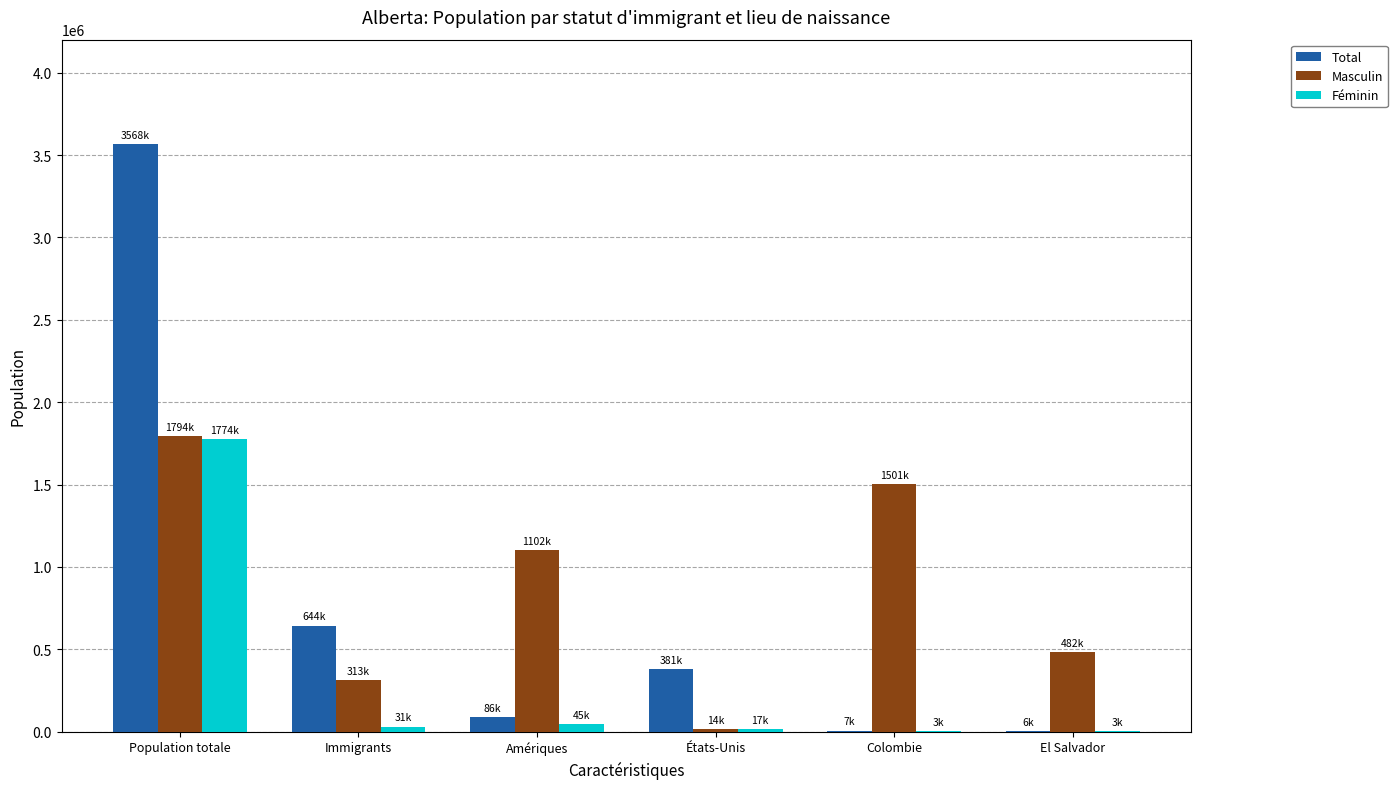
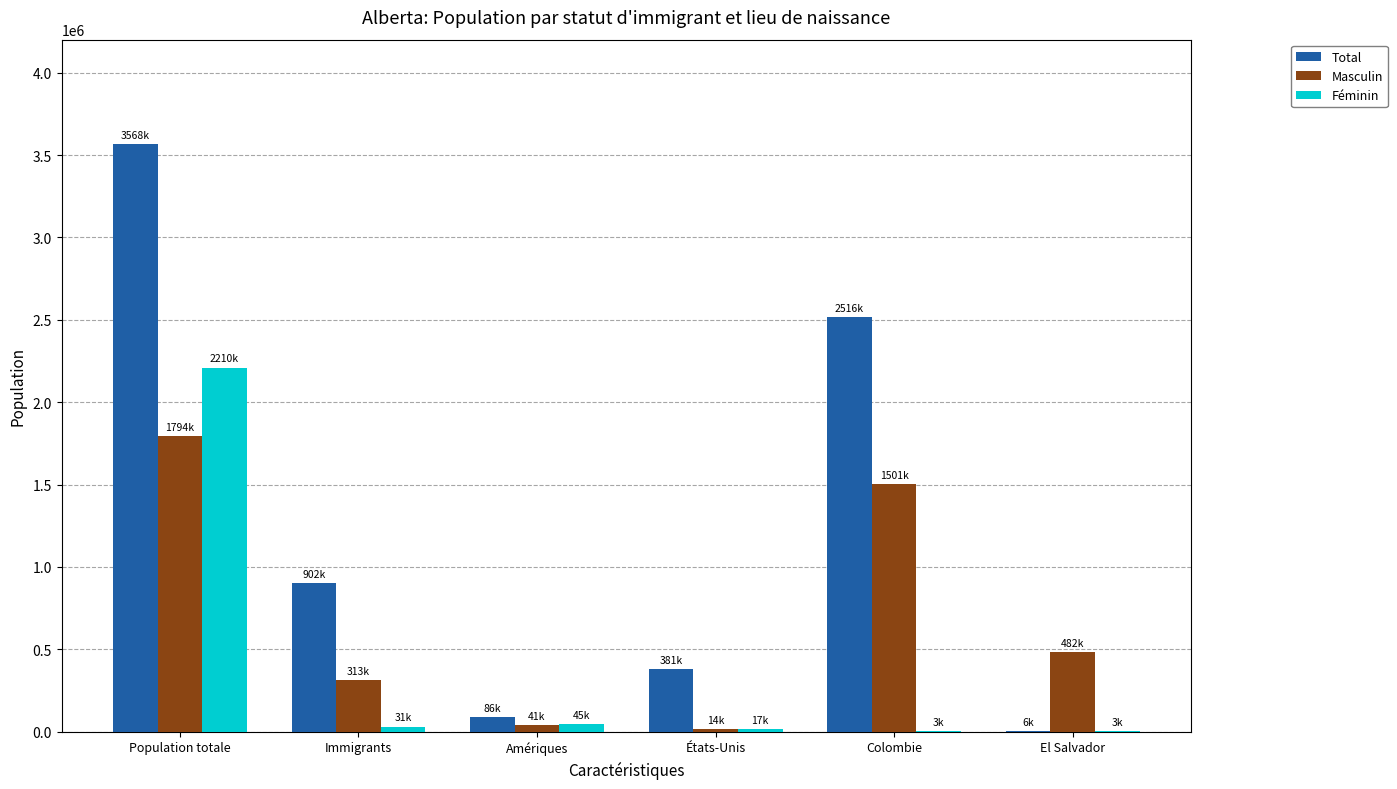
Féminin, Population totale: 1774k -> 2210k
Total, Immigrants: 644k -> 902k
Masculin, Amériques: 1102k -> 41k
Total, Colombie: 7k -> 2516k
